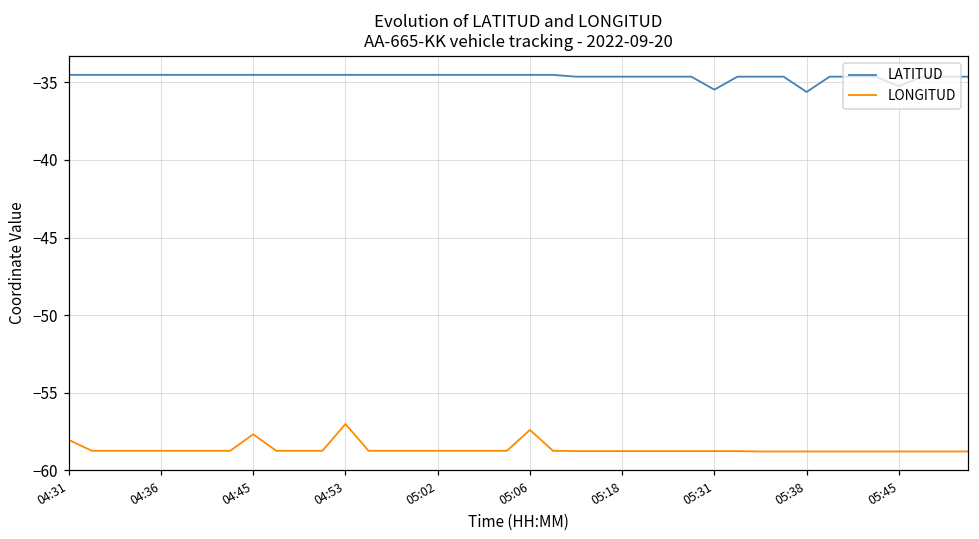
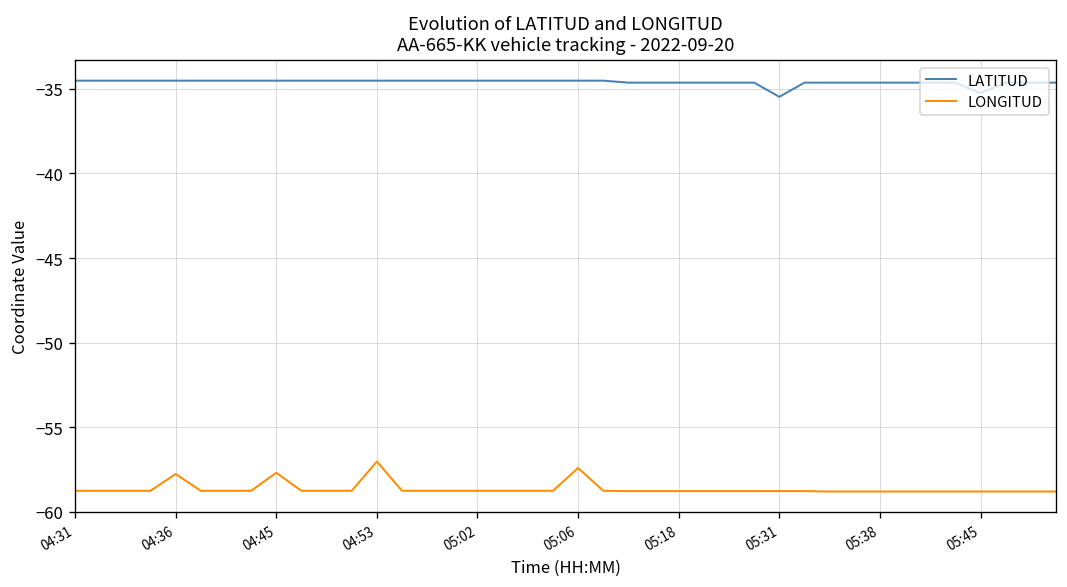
LONGITUD, 04:31: -58.0 -> -58.7
LONGITUD, 04:36: -58.7 -> -57.8
LATITUD, 05:38: -35.6 -> -34.6
